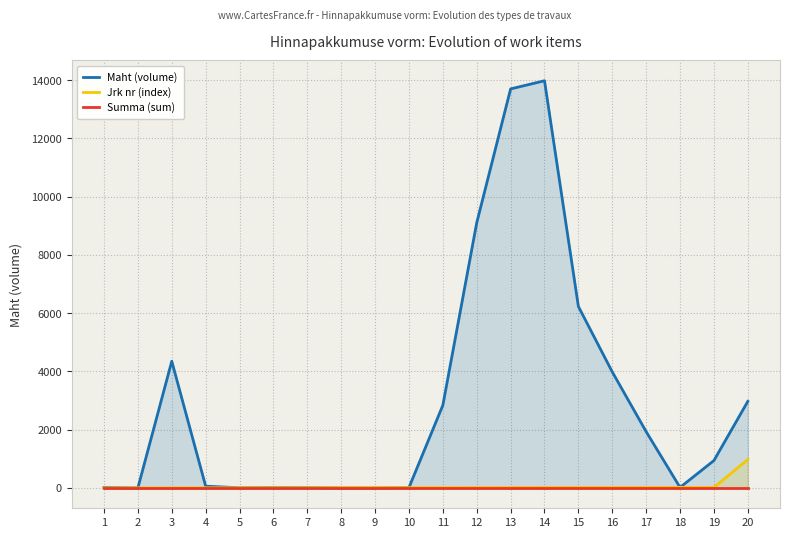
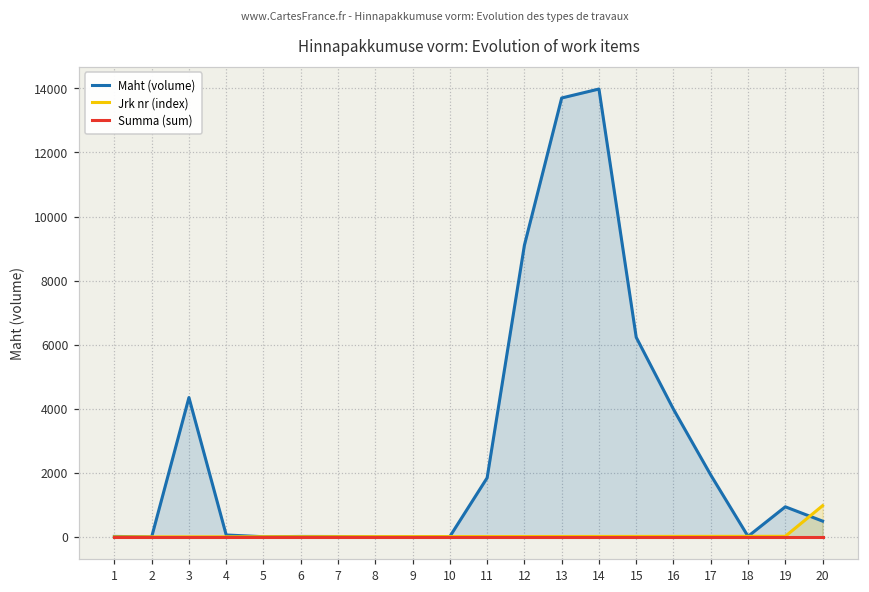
Maht (volume), 11: 2800 -> 1800
Maht (volume), 20: 3000 -> 500
